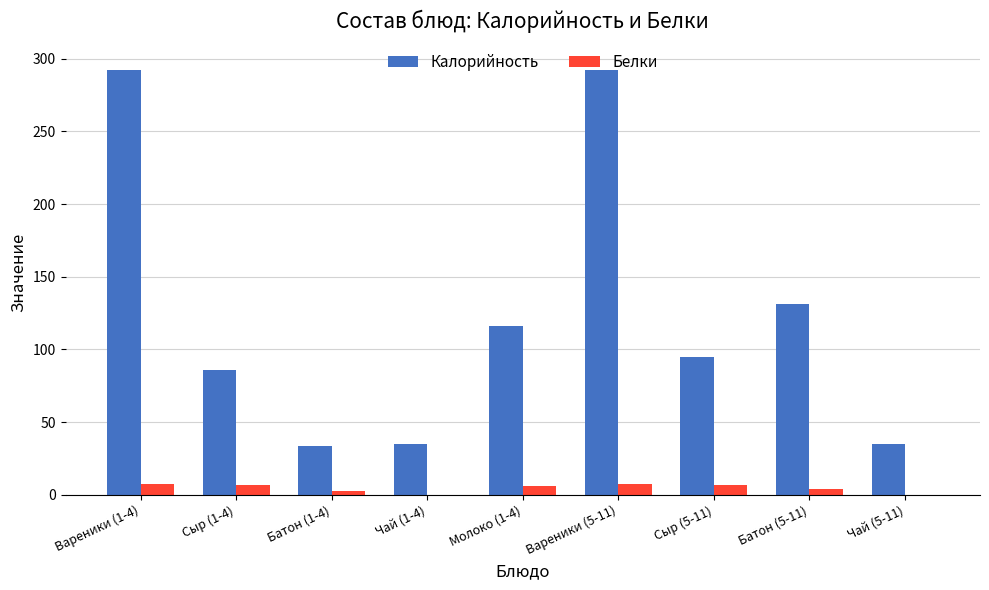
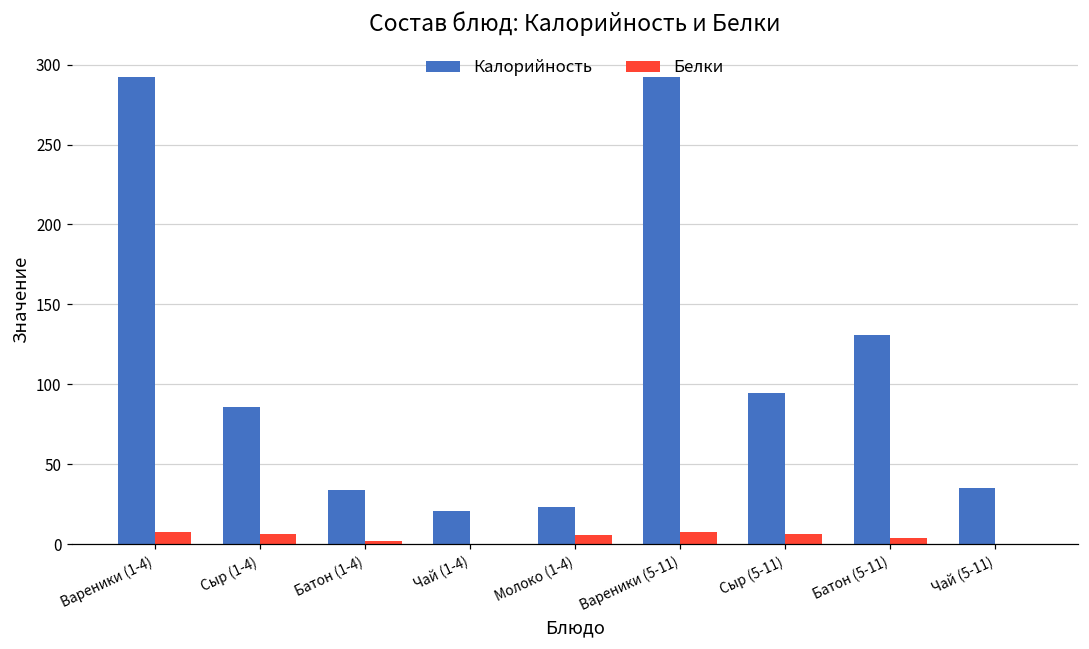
Калорийность, Чай (1-4): 35 -> 21
Калорийность, Молоко (1-4): 116 -> 23
